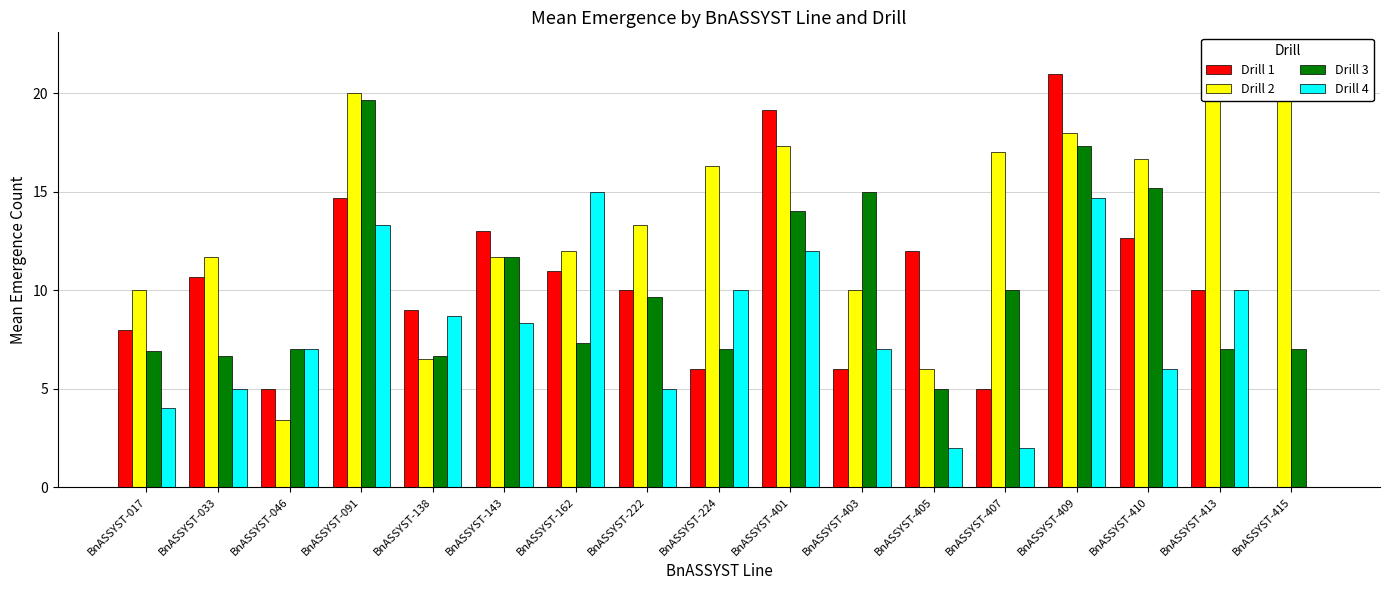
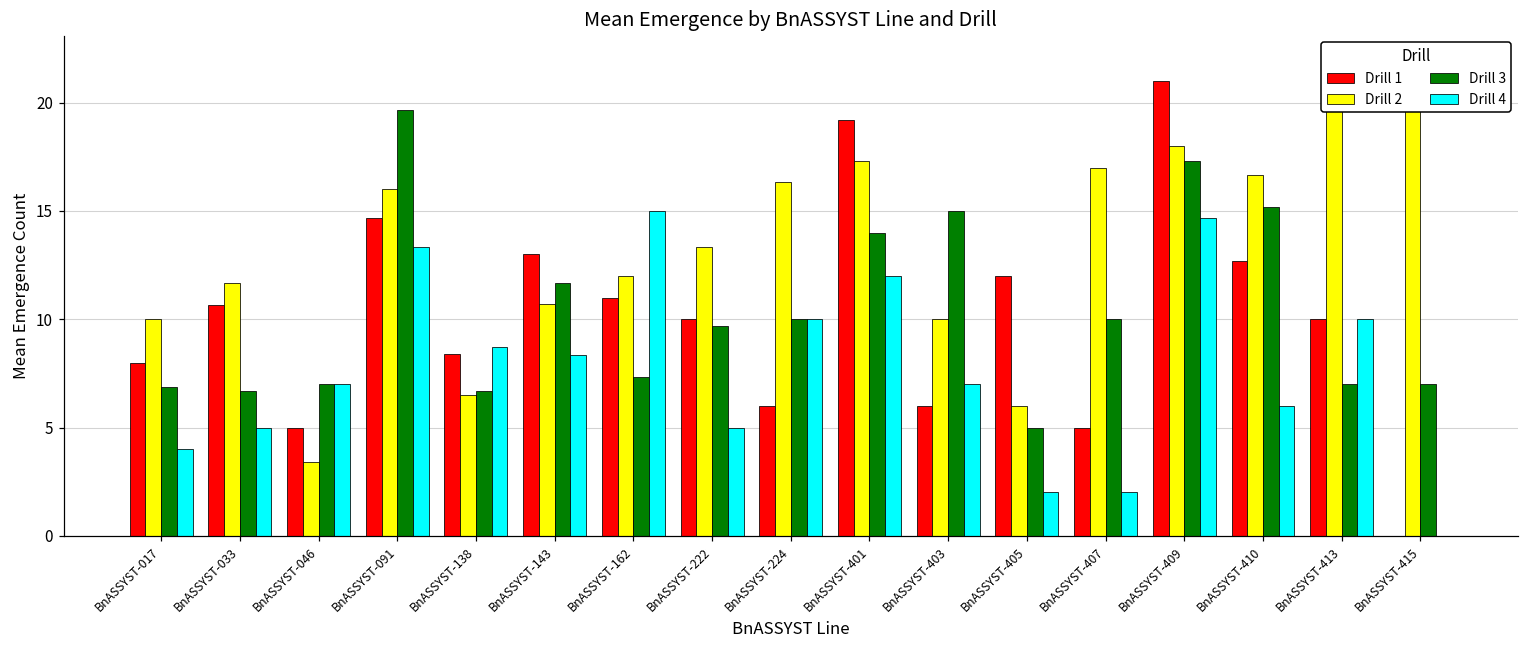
Drill 2, BnASSYST-091: 20 -> 16
Drill 1, BnASSYST-138: 9.0 -> 8.4
Drill 2, BnASSYST-143: 11.7 -> 10.7
Drill 3, BnASSYST-224: 7 -> 10
